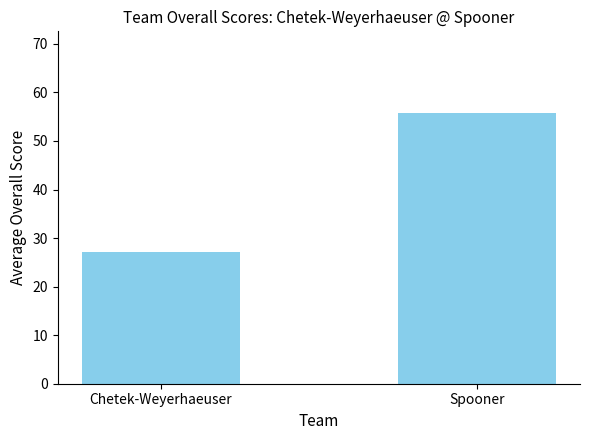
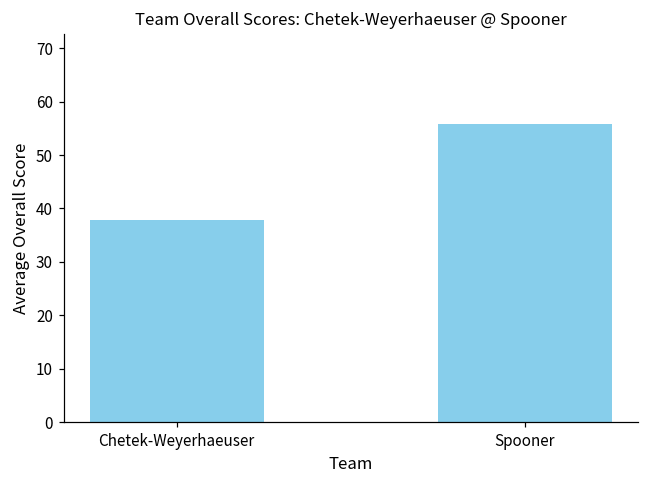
Chetek-Weyerhaeuser: 27 -> 38
